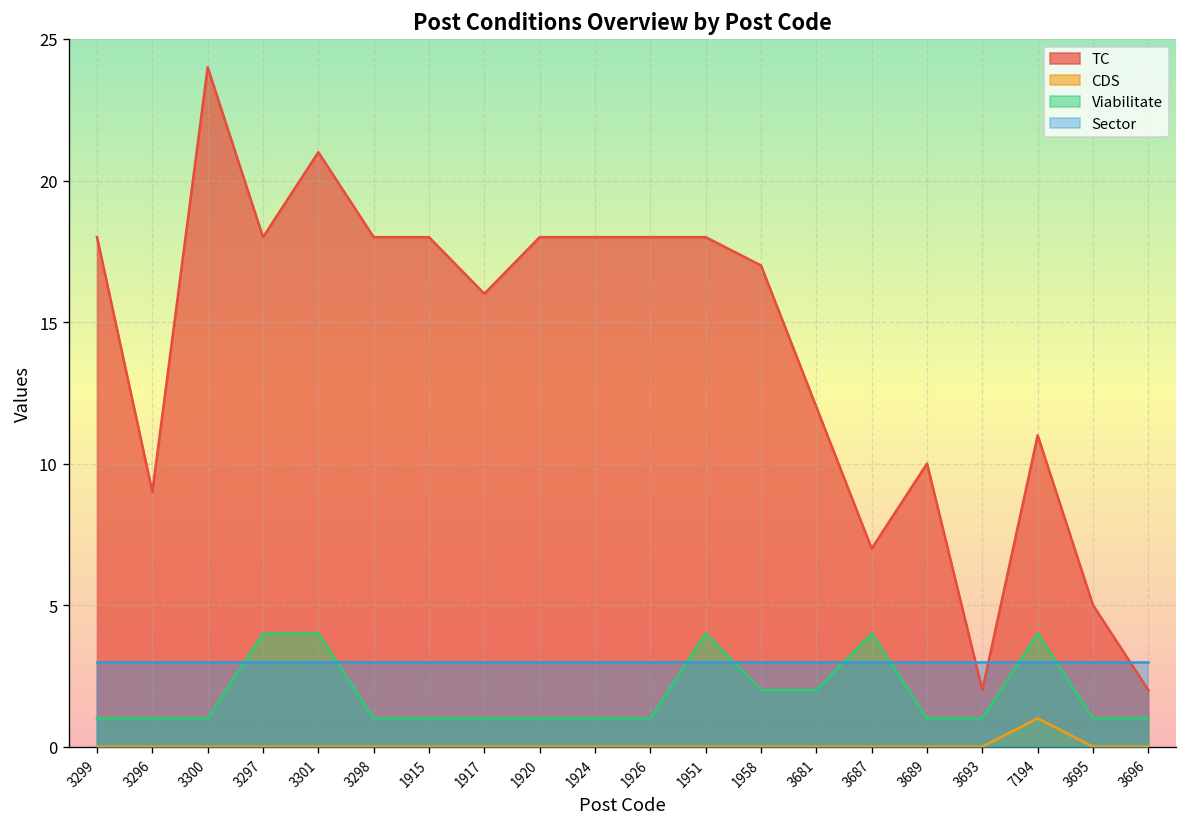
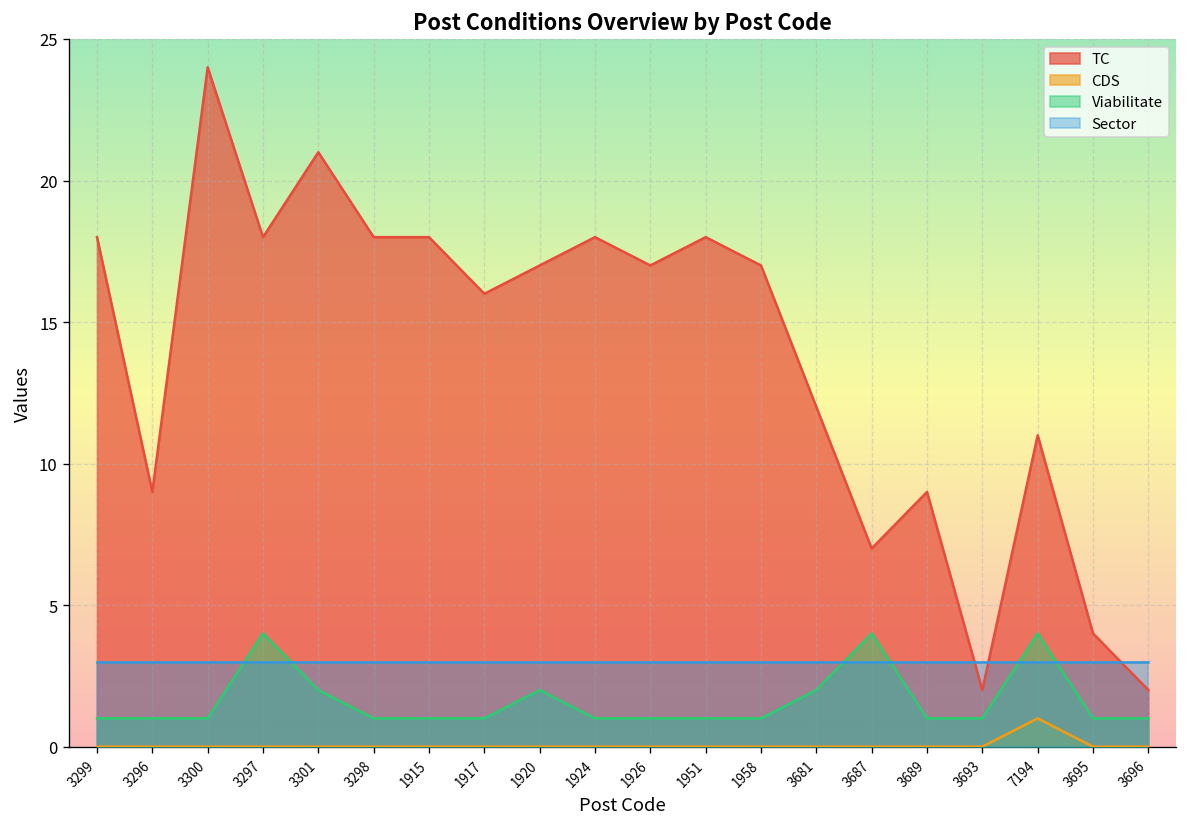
Viabilitate, 3301: 4 -> 2
TC, 1920: 18 -> 17
Viabilitate, 1920: 1 -> 2
TC, 1926: 18 -> 17
Viabilitate, 1951: 4 -> 1
Viabilitate, 1958: 2 -> 1
TC, 3689: 10 -> 9
TC, 3695: 5 -> 4
